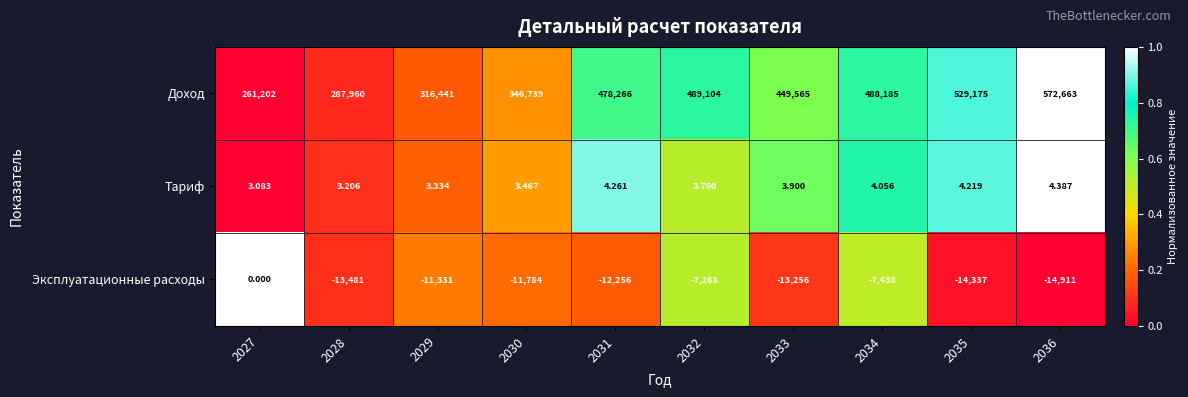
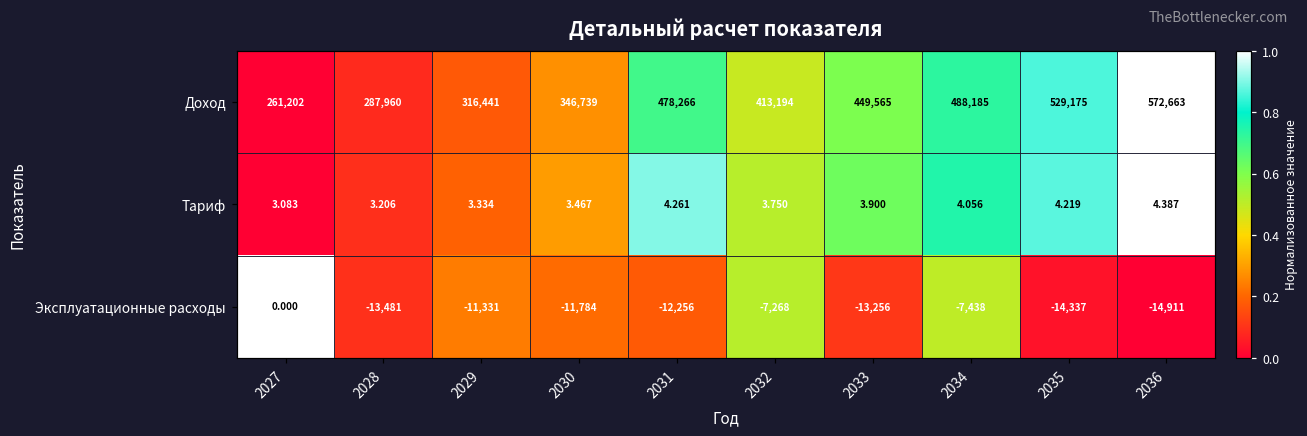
Доход, 2032: 489,104 -> 413,194
